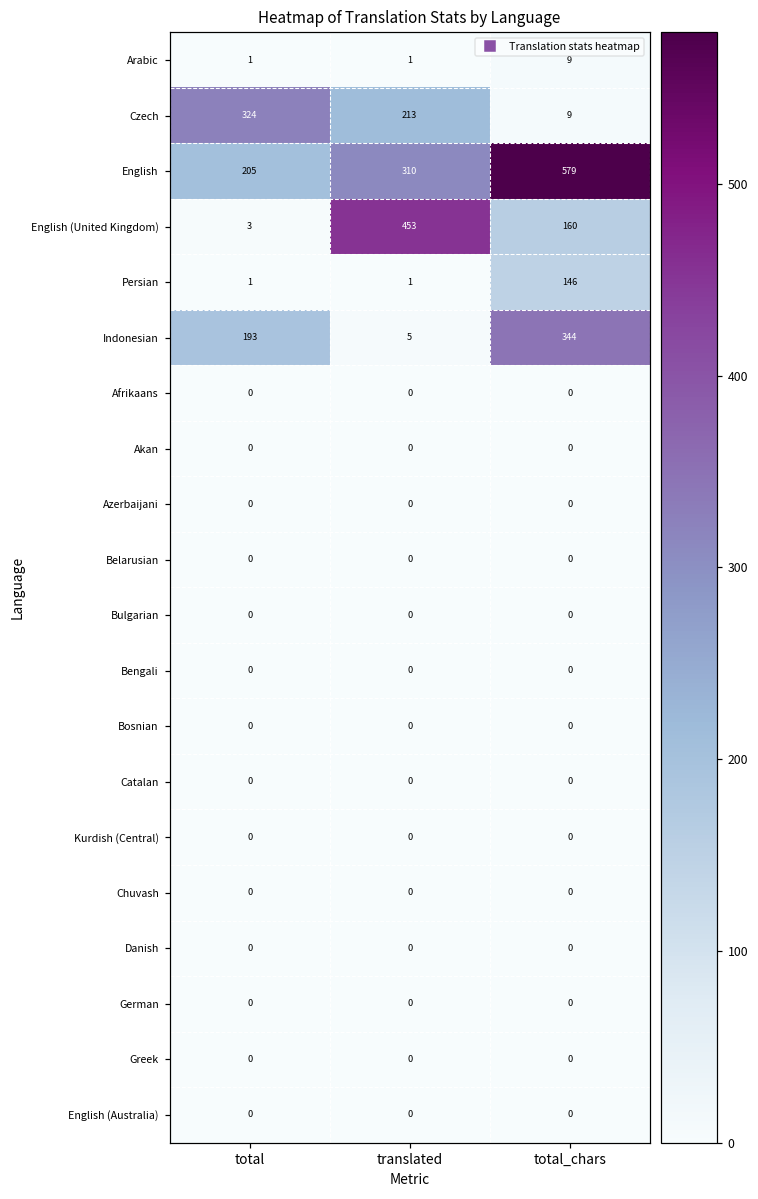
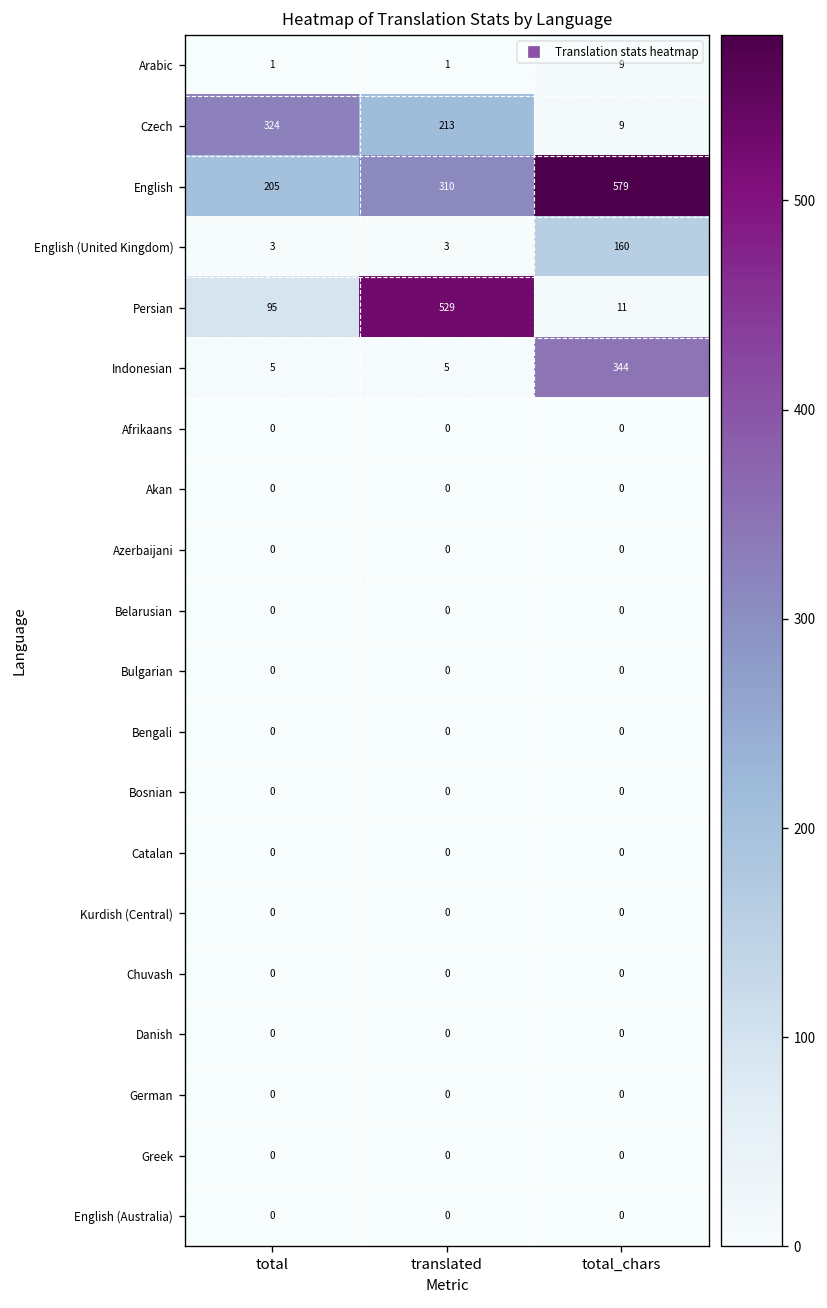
English (United Kingdom), translated: 453 -> 3
Persian, total: 1 -> 95
Persian, translated: 1 -> 529
Persian, total_chars: 146 -> 11
Indonesian, total: 193 -> 5
